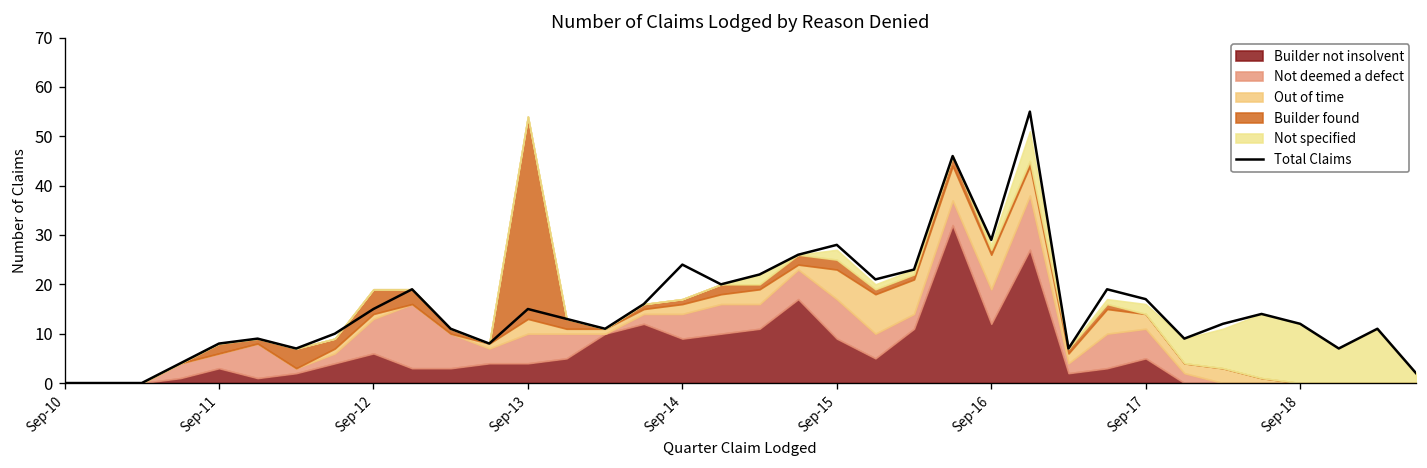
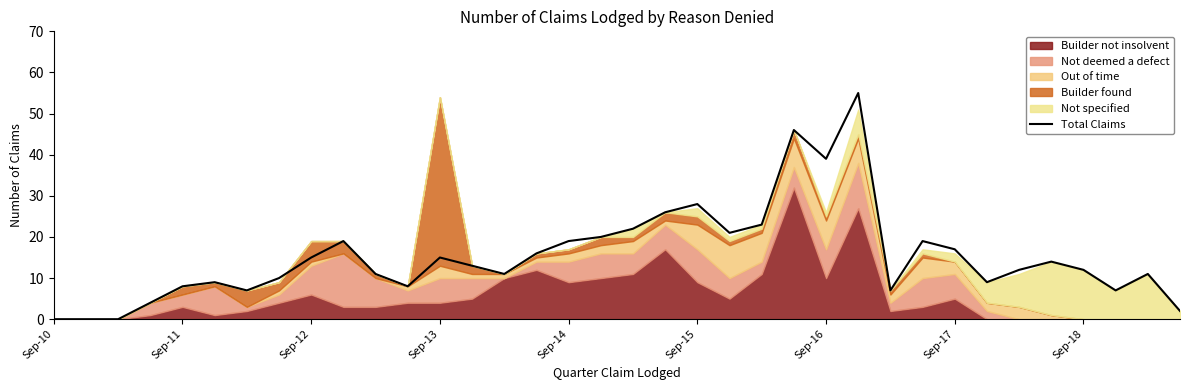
Total Claims, Sep-14: 24 -> 19
Total Claims, Sep-16: 29 -> 39
Builder not insolvent, Sep-16: 12 -> 10
